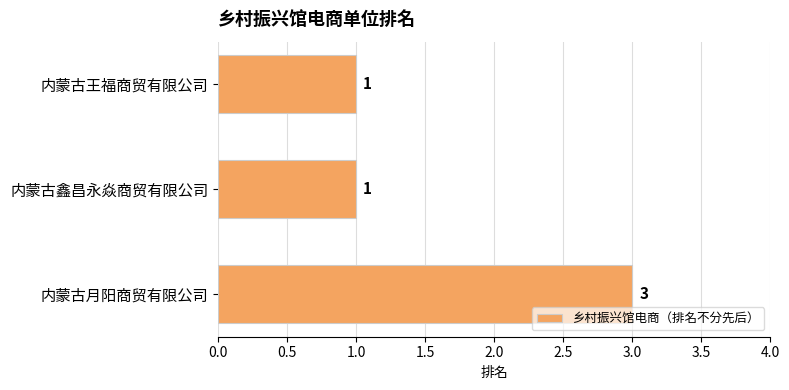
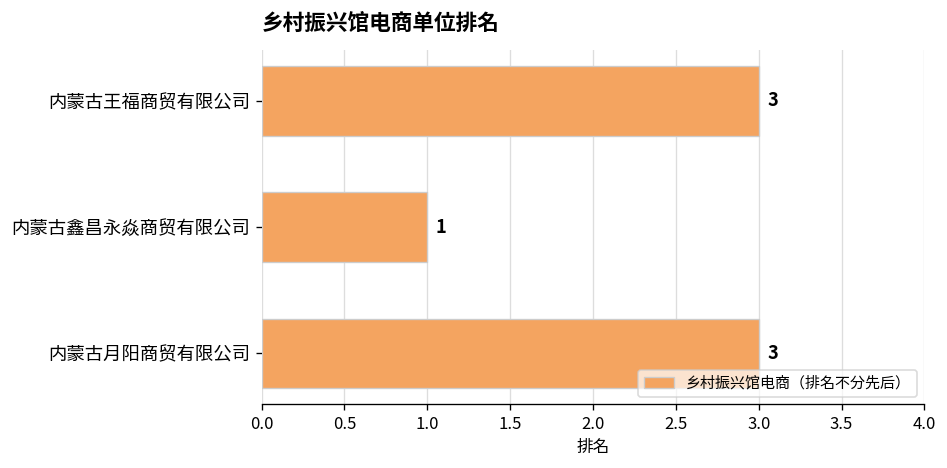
内蒙古王福商贸有限公司: 1 -> 3
